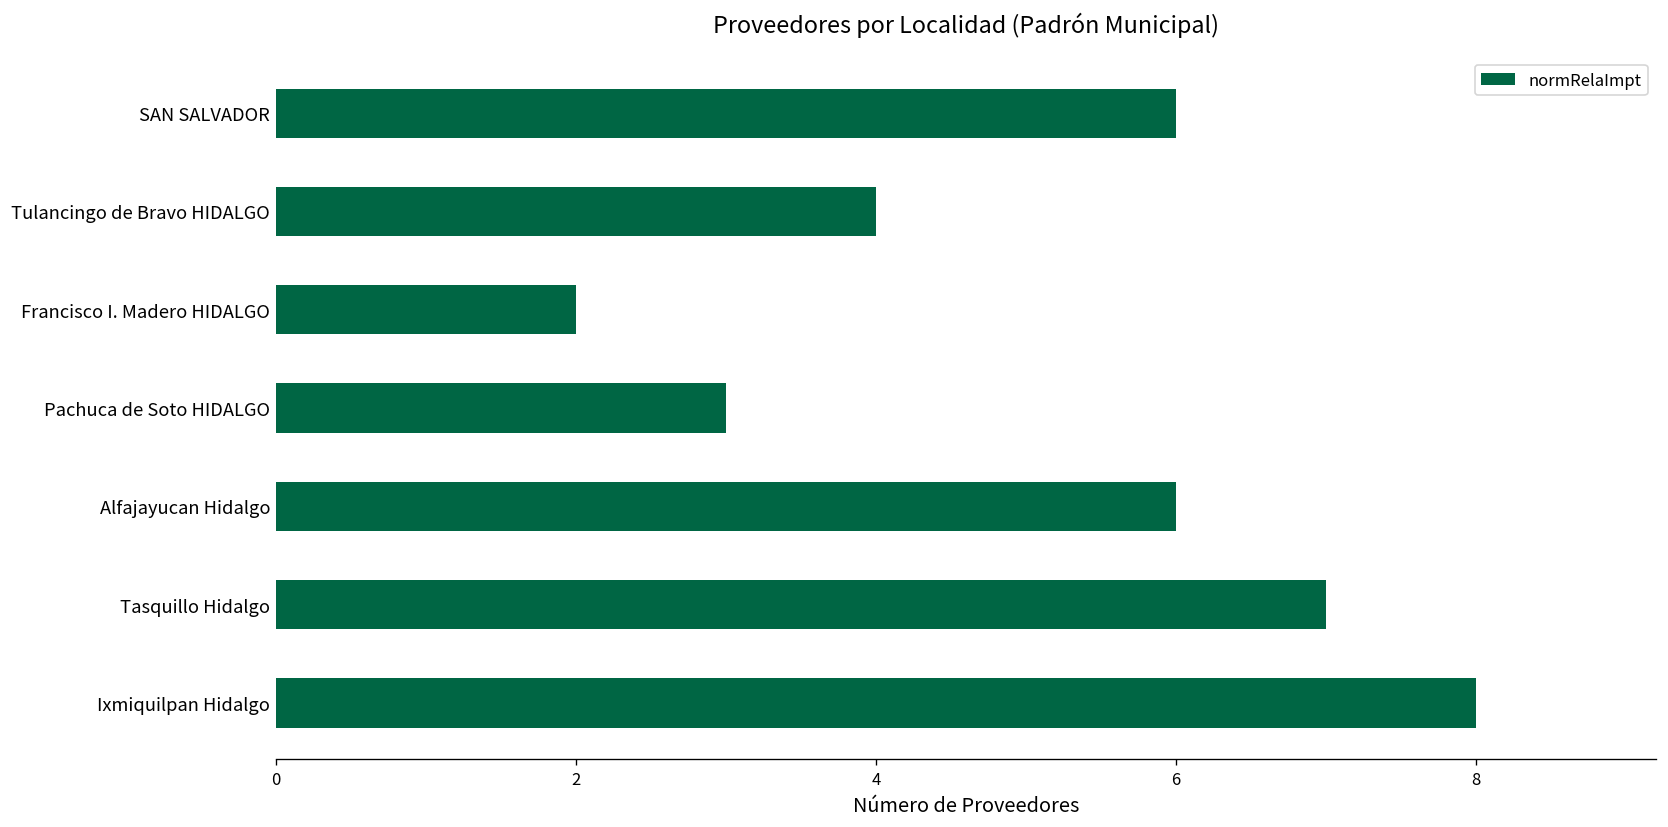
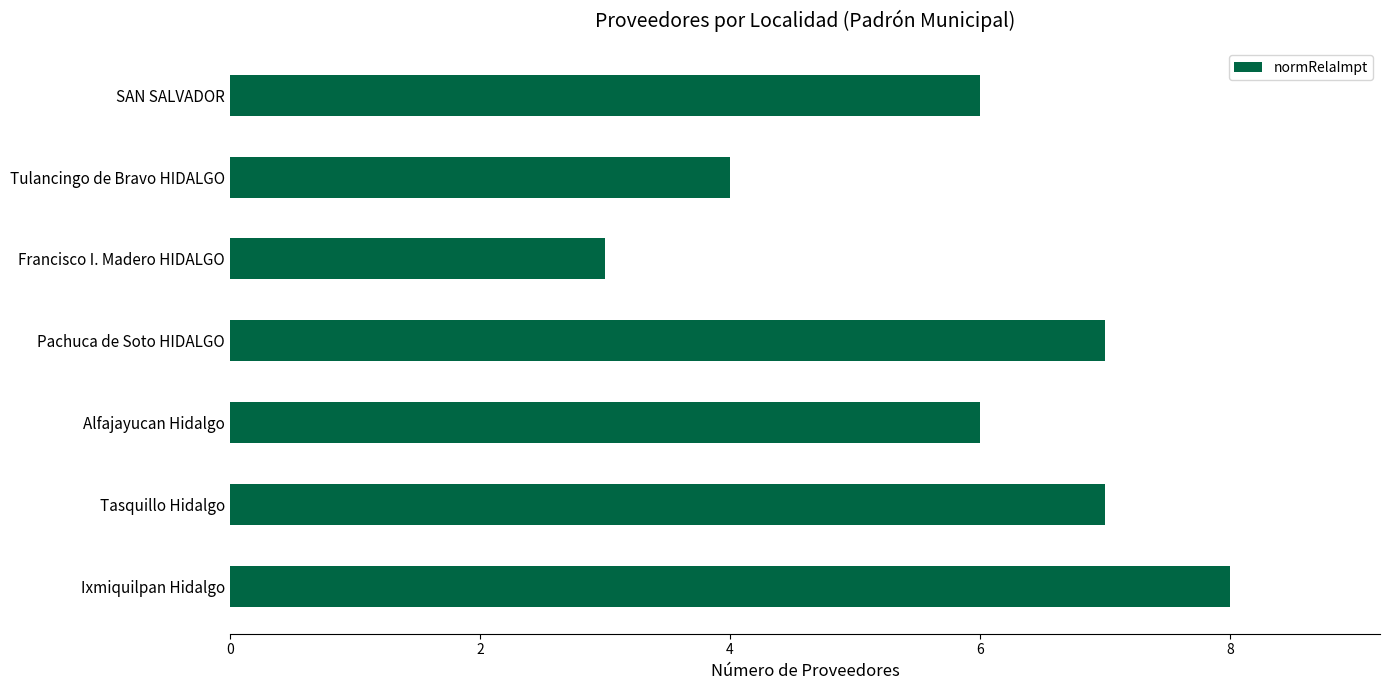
Francisco I. Madero HIDALGO: 2 -> 3
Pachuca de Soto HIDALGO: 3 -> 7
